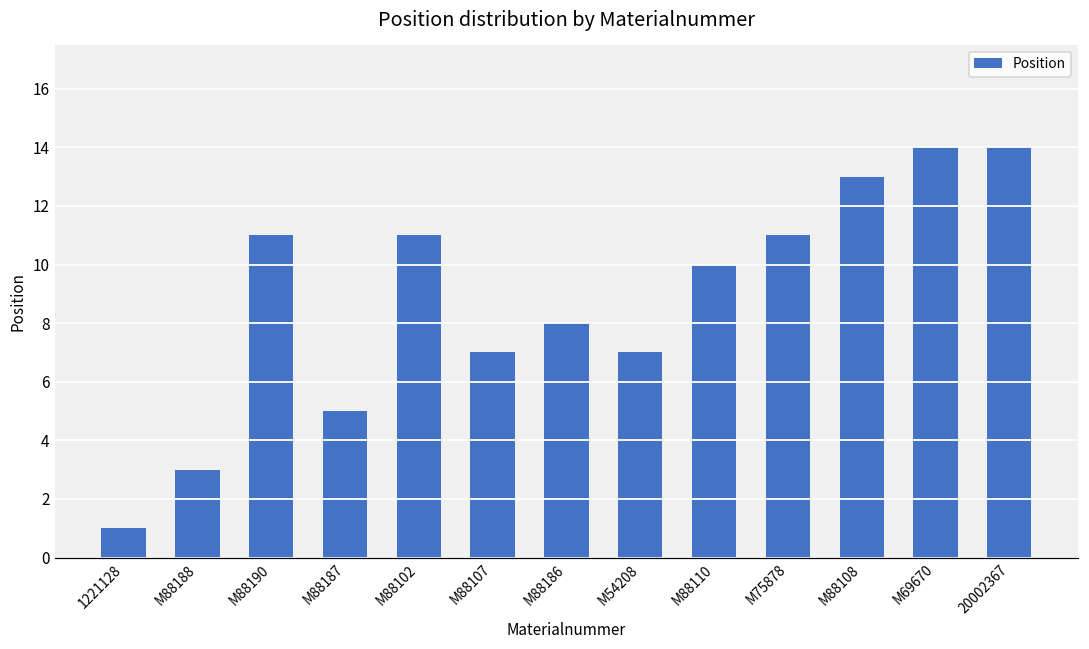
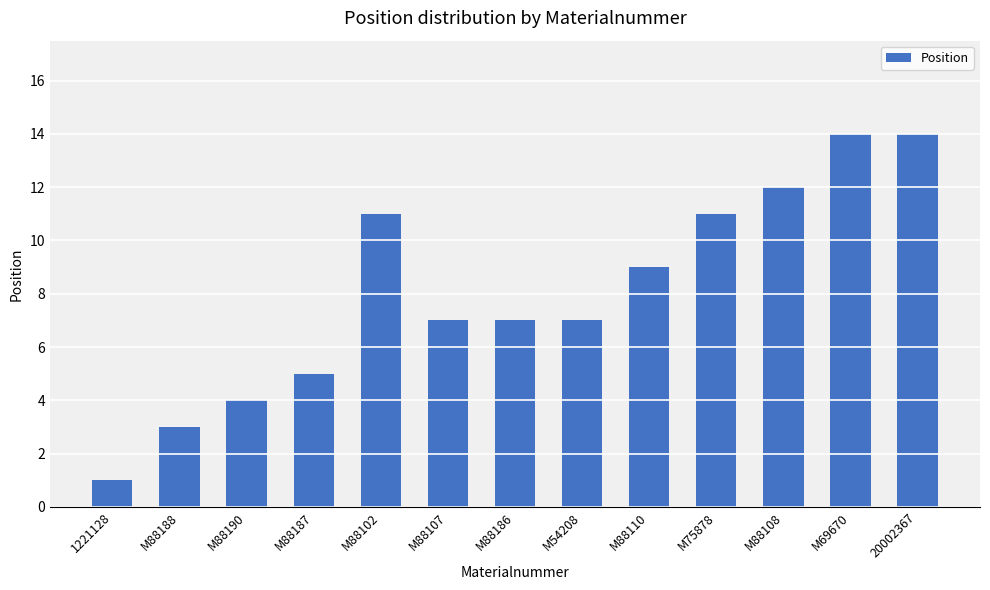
M88190: 11 -> 4
M88186: 8 -> 7
M88110: 10 -> 9
M88108: 13 -> 12
